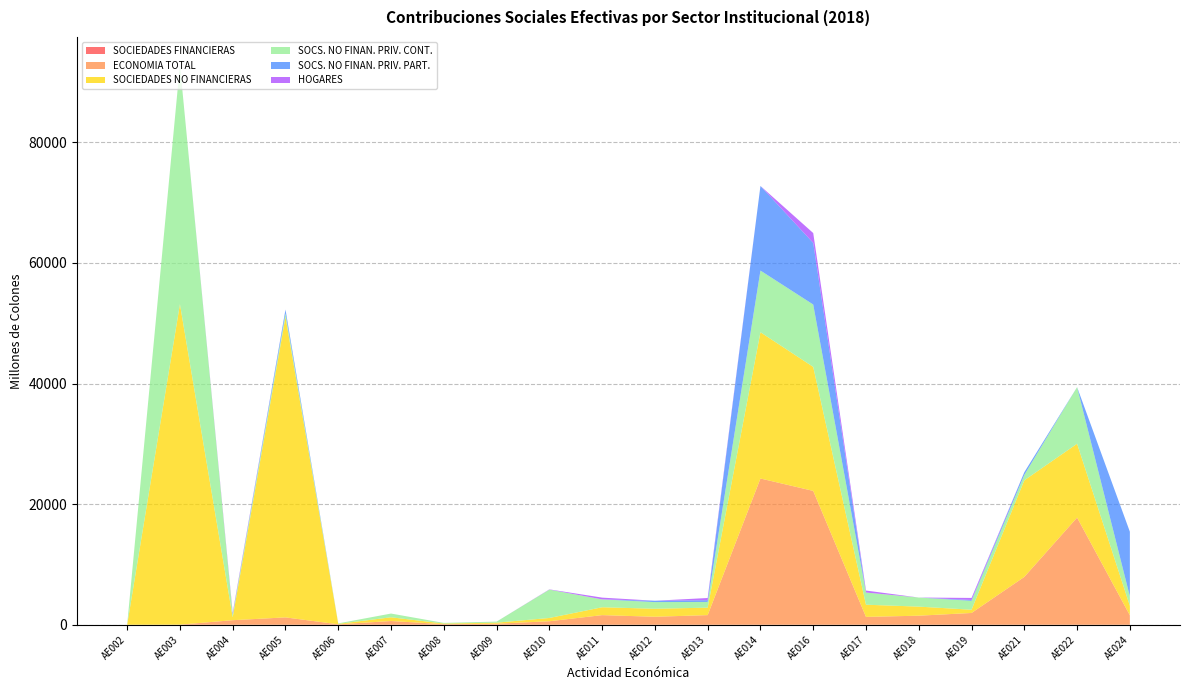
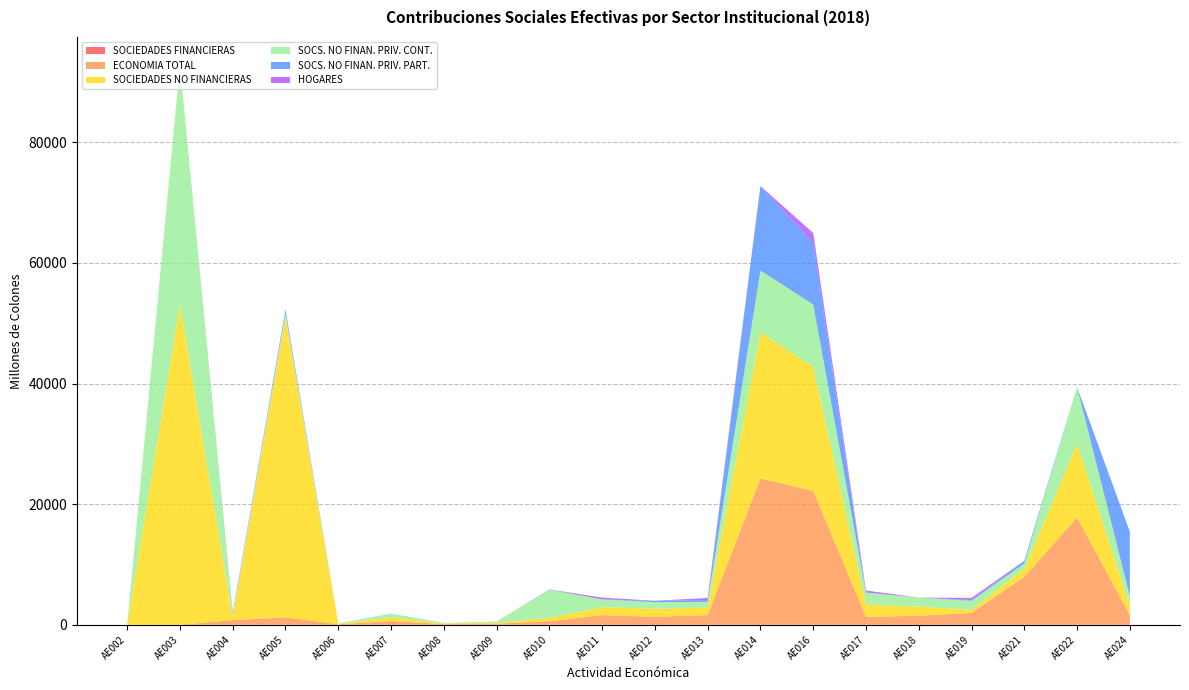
SOCIEDADES NO FINANCIERAS, AE021: 16000 -> 1000
